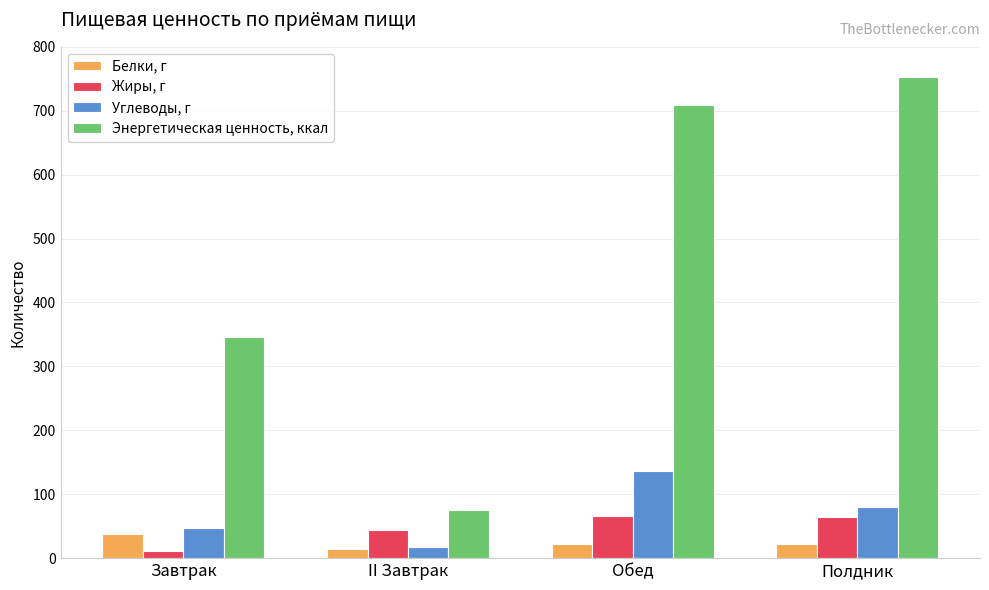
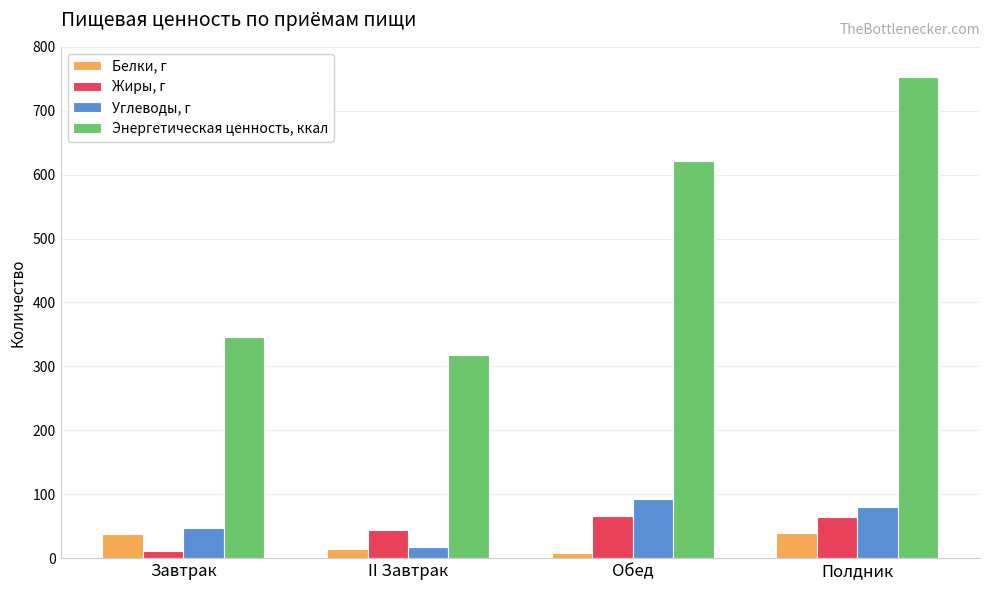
Энергетическая ценность, ккал, II Завтрак: 80 -> 320
Белки, г, Обед: 20 -> 10
Углеводы, г, Обед: 140 -> 90
Энергетическая ценность, ккал, Обед: 710 -> 620
Белки, г, Полдник: 20 -> 40
